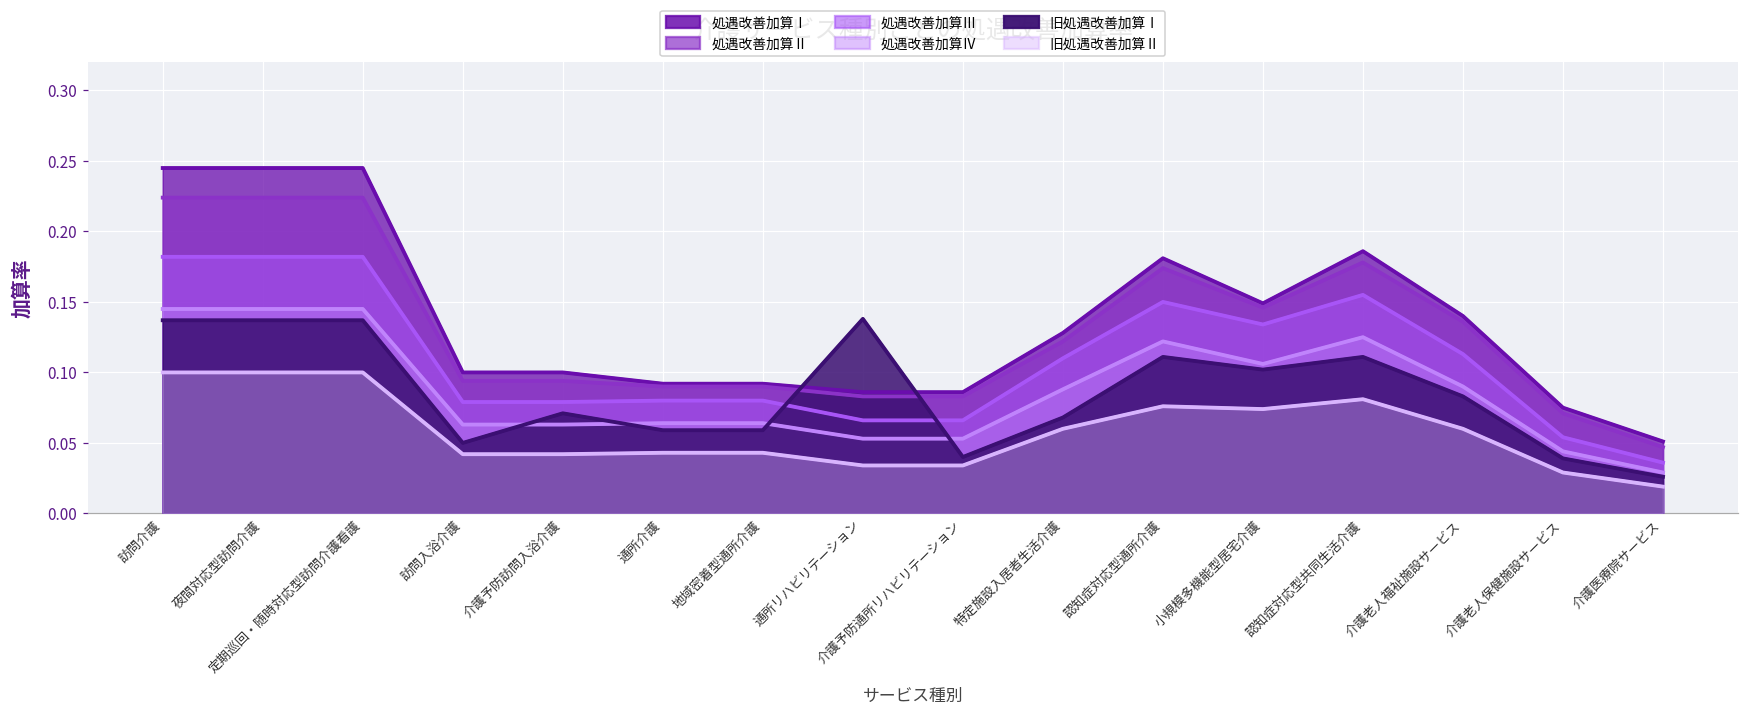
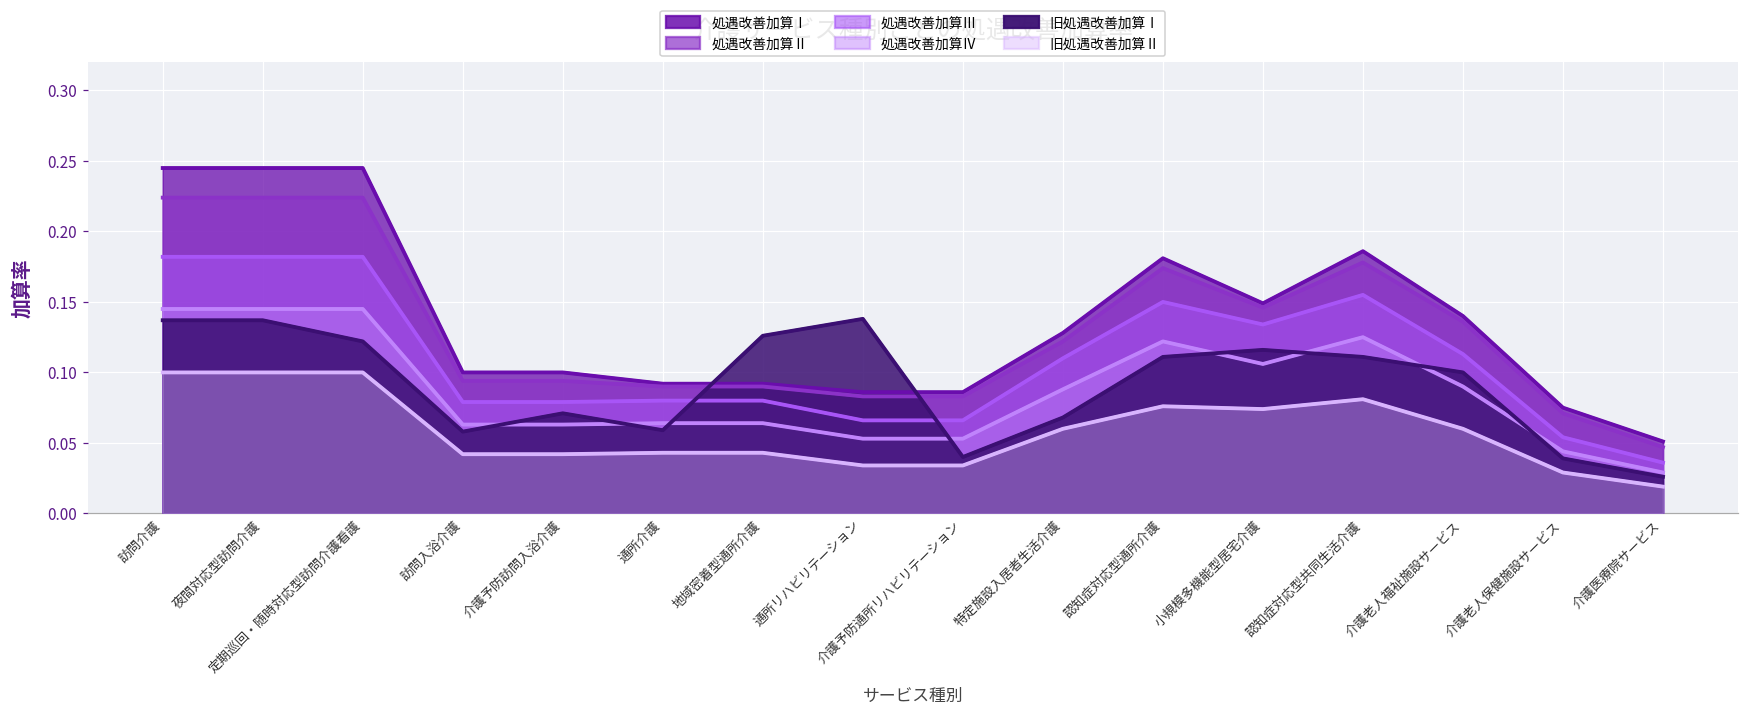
旧処遇改善加算Ⅰ, 定期巡回・随時対応型訪問介護看護: 0.137 -> 0.122
旧処遇改善加算Ⅰ, 訪問入浴介護: 0.050 -> 0.058
旧処遇改善加算Ⅰ, 地域密着型通所介護: 0.059 -> 0.126
旧処遇改善加算Ⅰ, 小規模多機能型居宅介護: 0.102 -> 0.116
旧処遇改善加算Ⅰ, 介護老人福祉施設サービス: 0.083 -> 0.100
